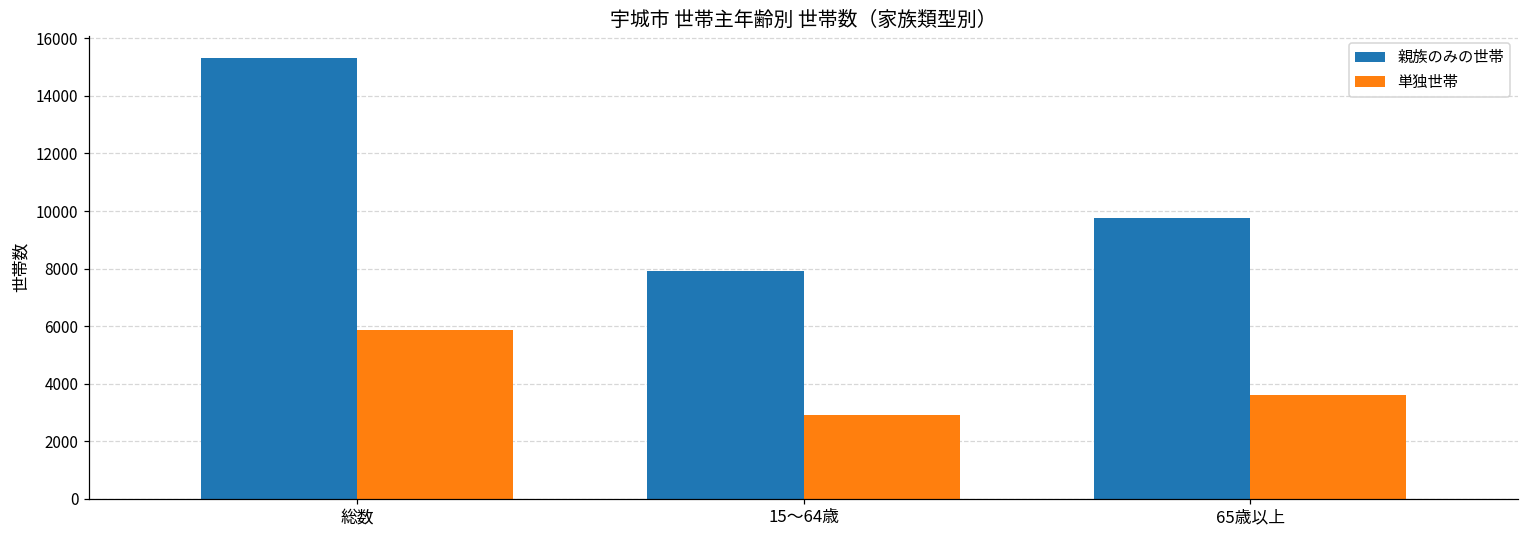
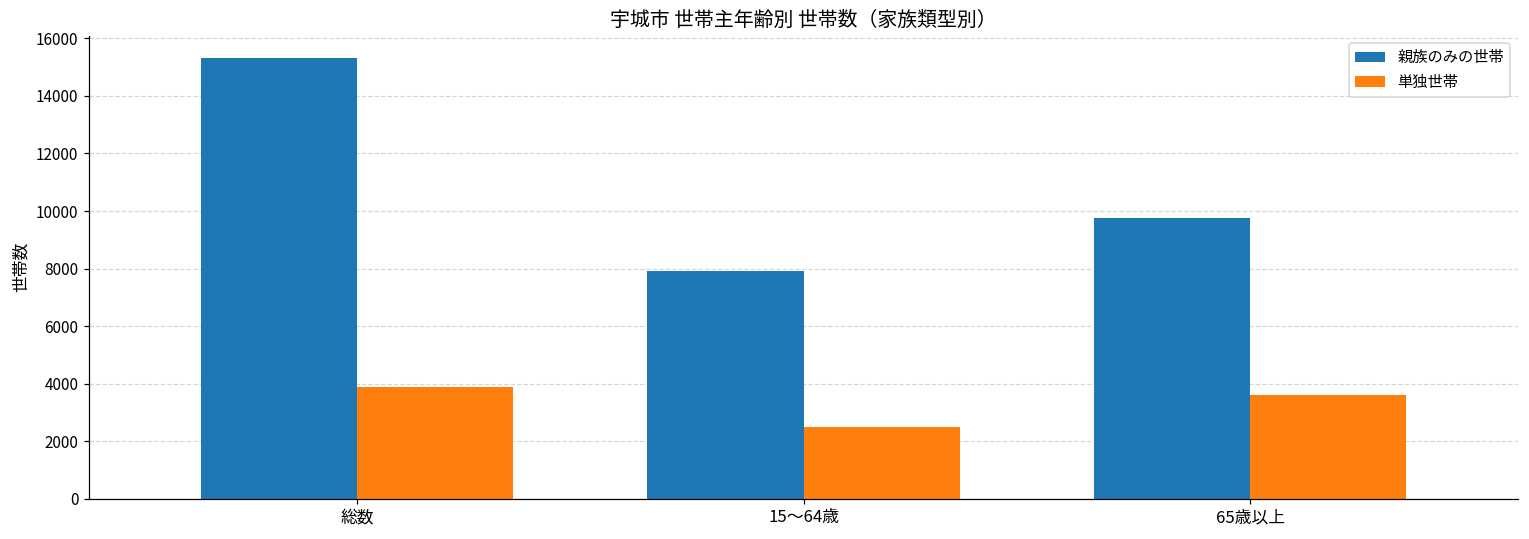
単独世帯, 総数: 5900 -> 3900
単独世帯, 15～64歳: 2900 -> 2500
